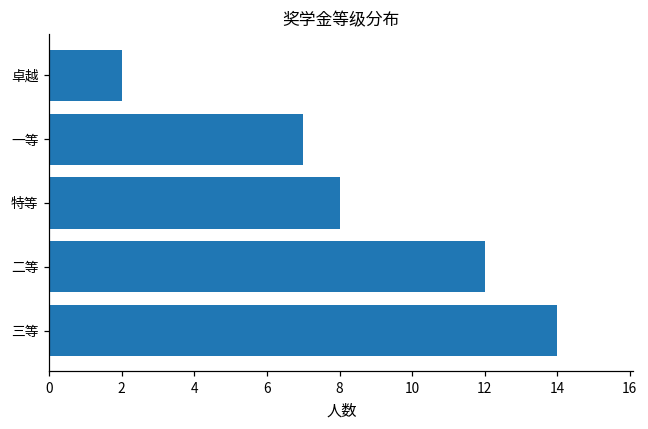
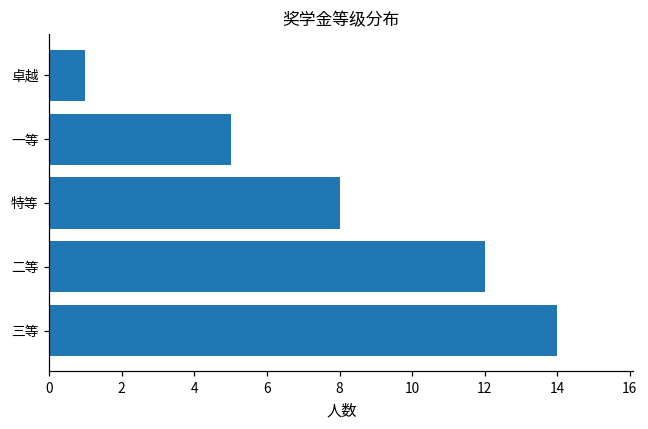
卓越: 2 -> 1
一等: 7 -> 5
